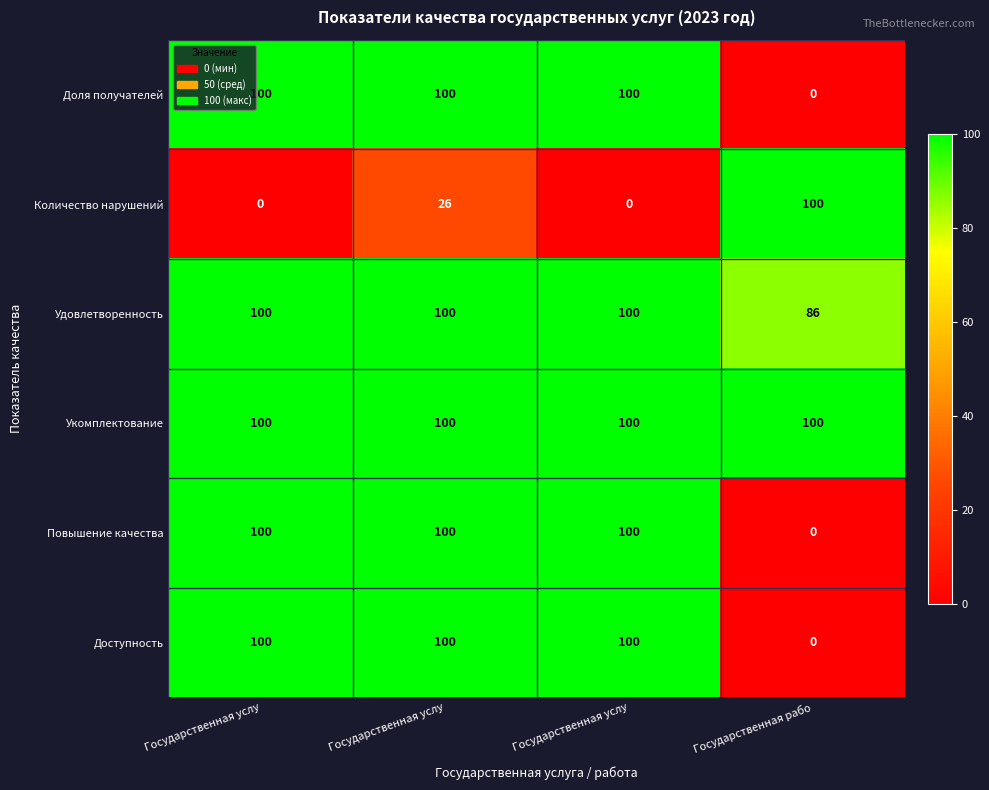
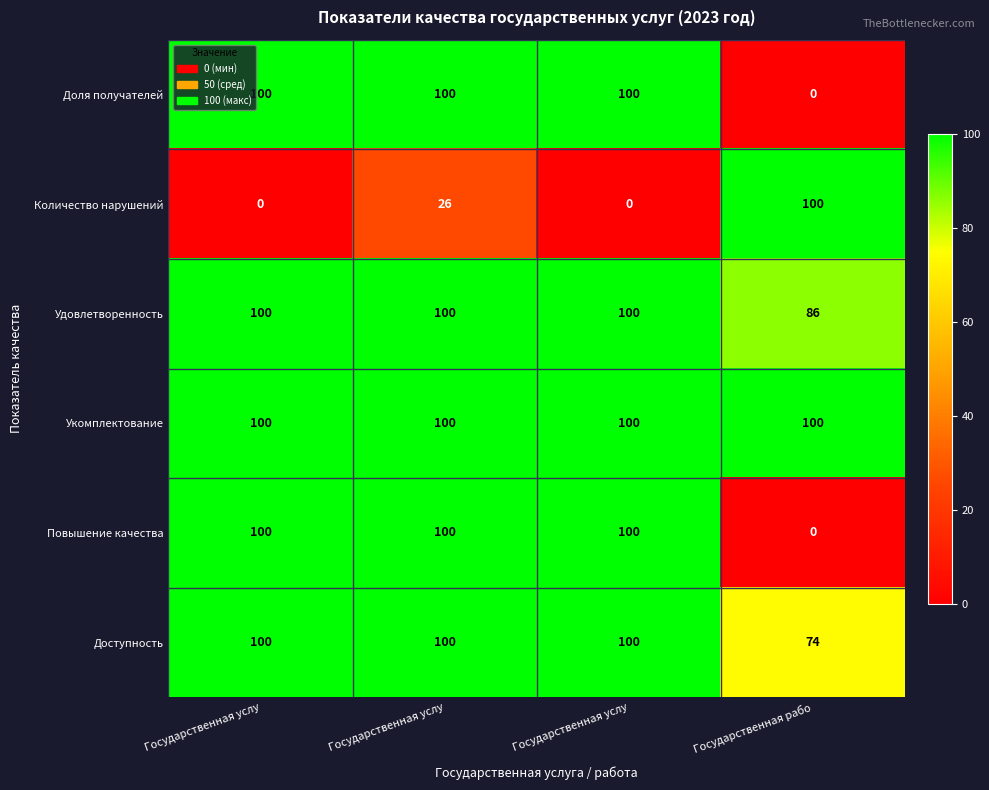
Доступность, Государственная рабо: 0 -> 74
